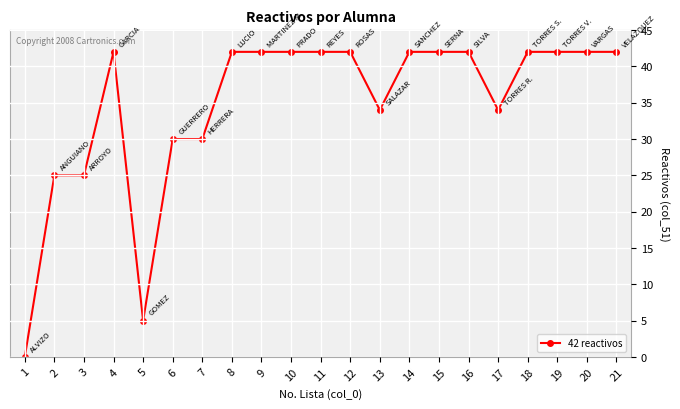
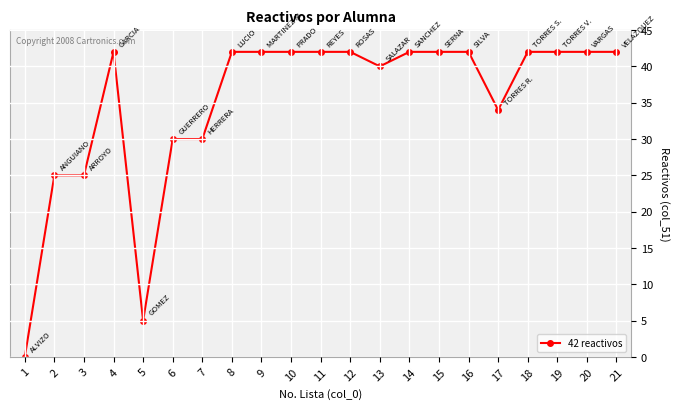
13: 34 -> 40
